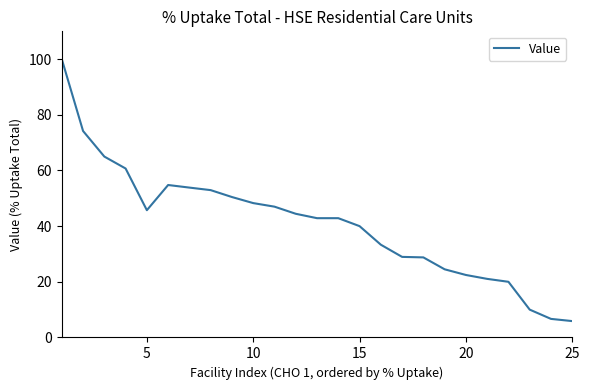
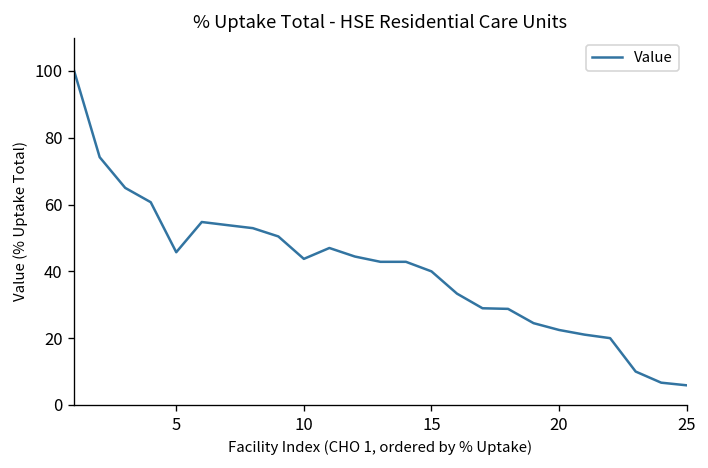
10: 48 -> 44
